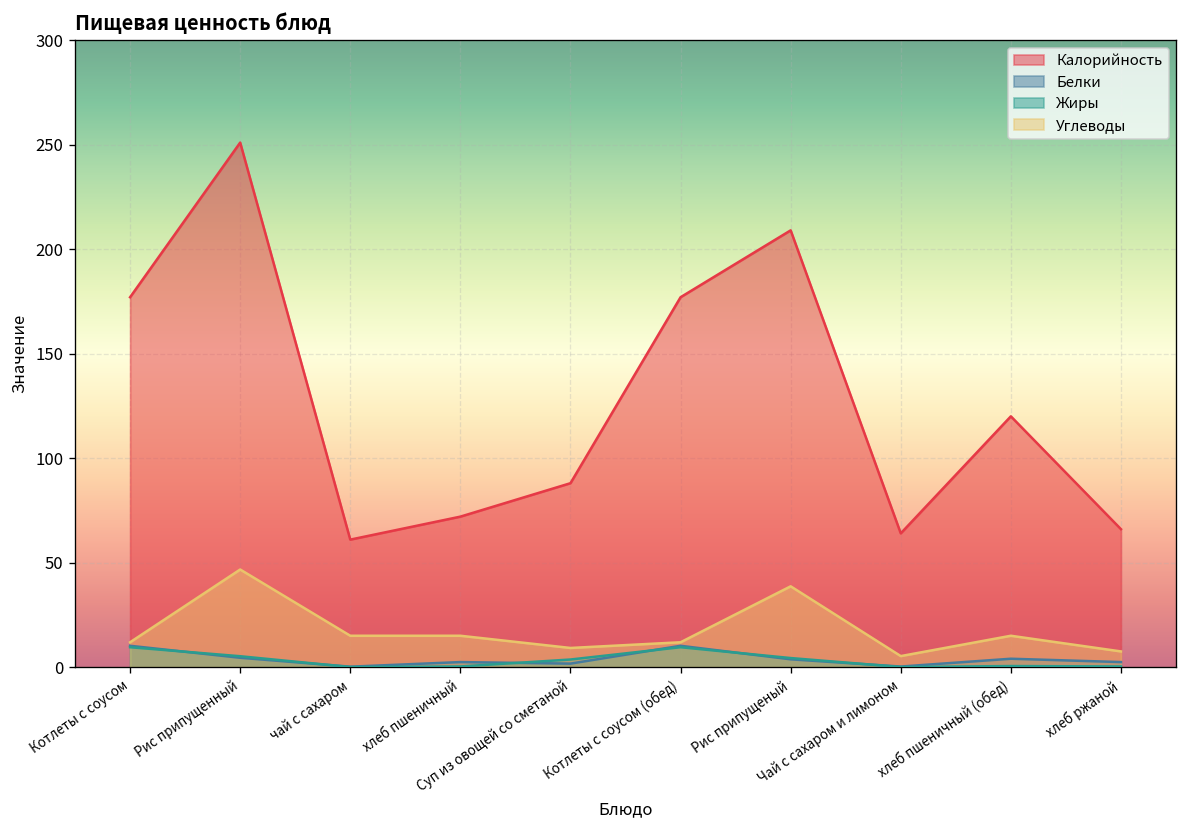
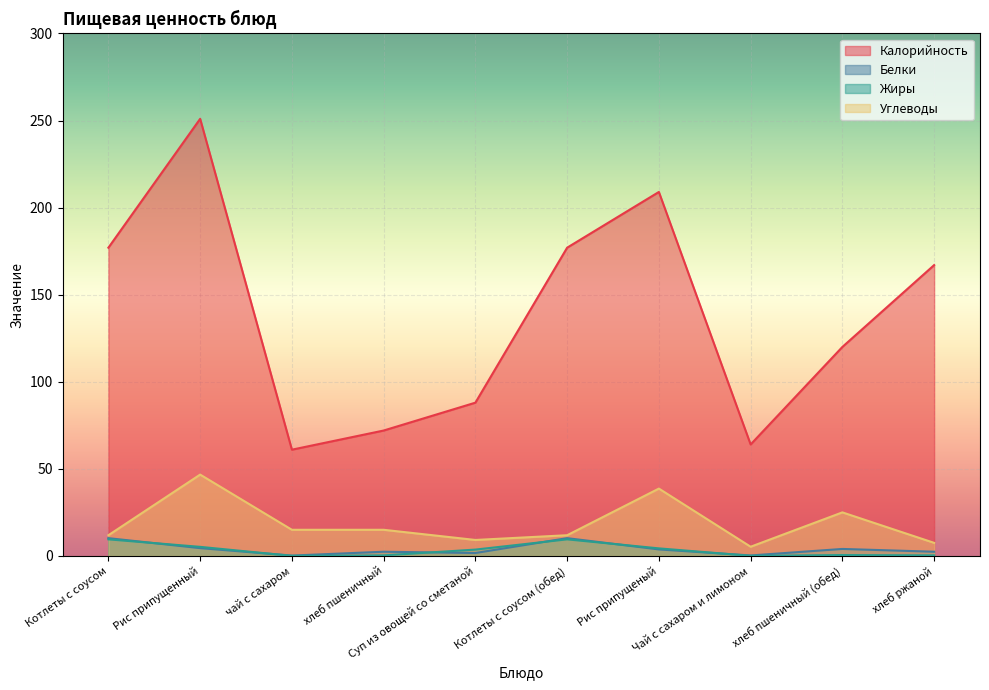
Углеводы, хлеб пшеничный (обед): 15 -> 25
Калорийность, хлеб ржаной: 66 -> 167
